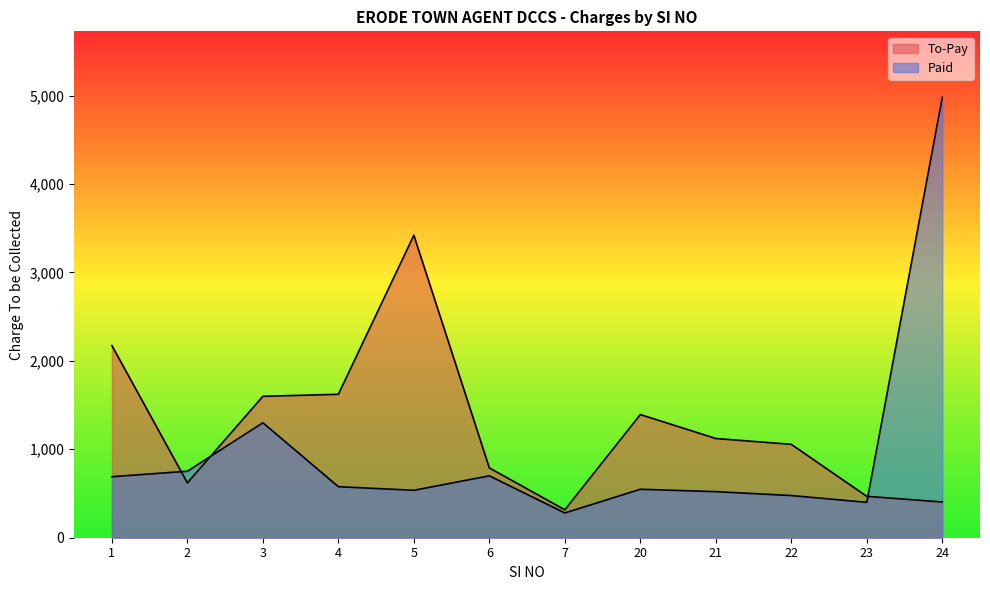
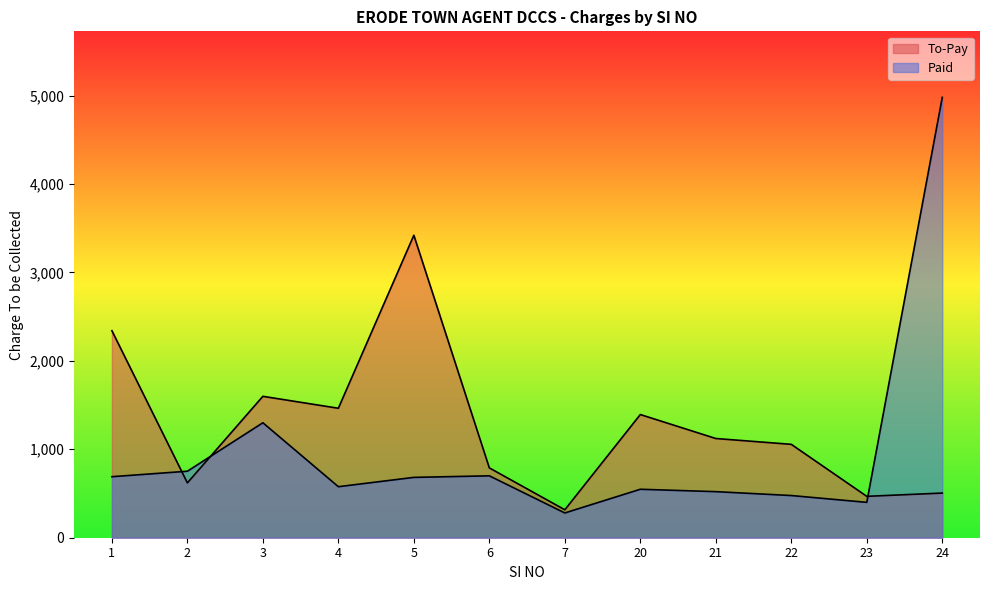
To-Pay, 1: 2,200 -> 2,300
To-Pay, 4: 1,600 -> 1,500
Paid, 5: 500 -> 700
To-Pay, 24: 400 -> 500
